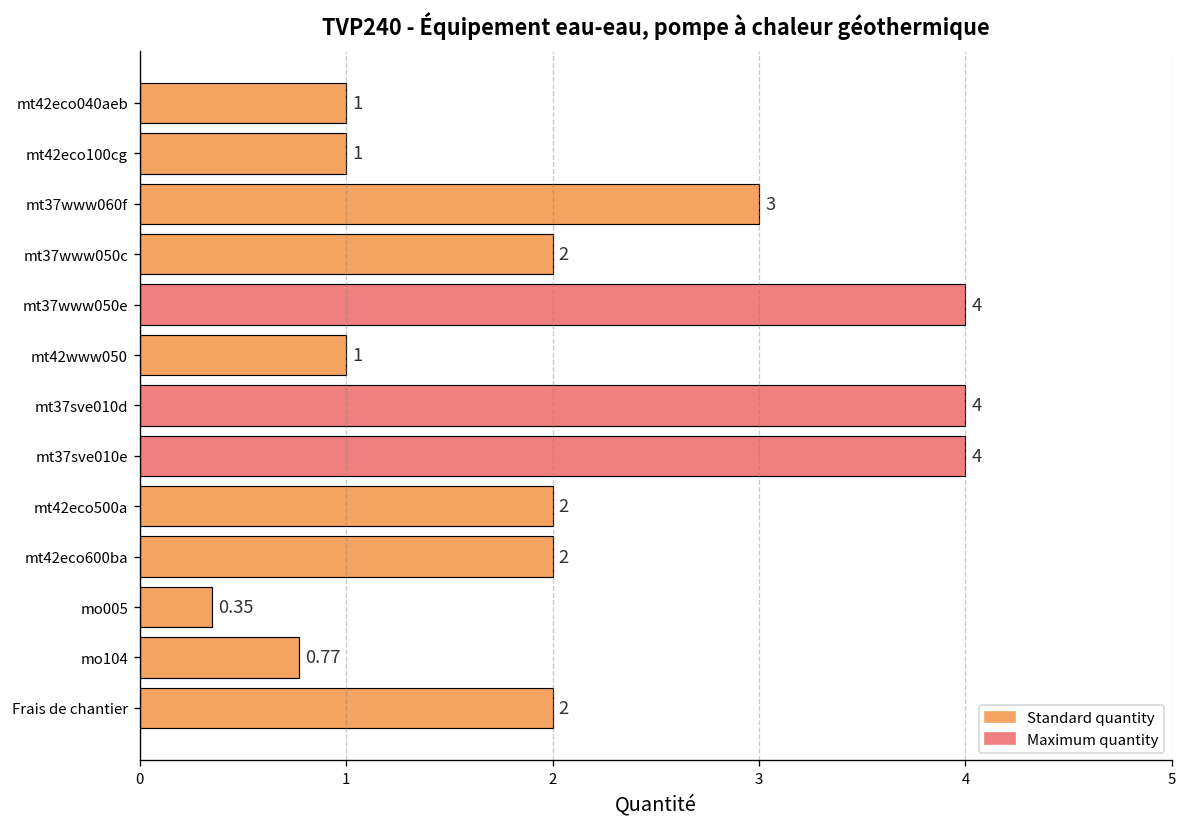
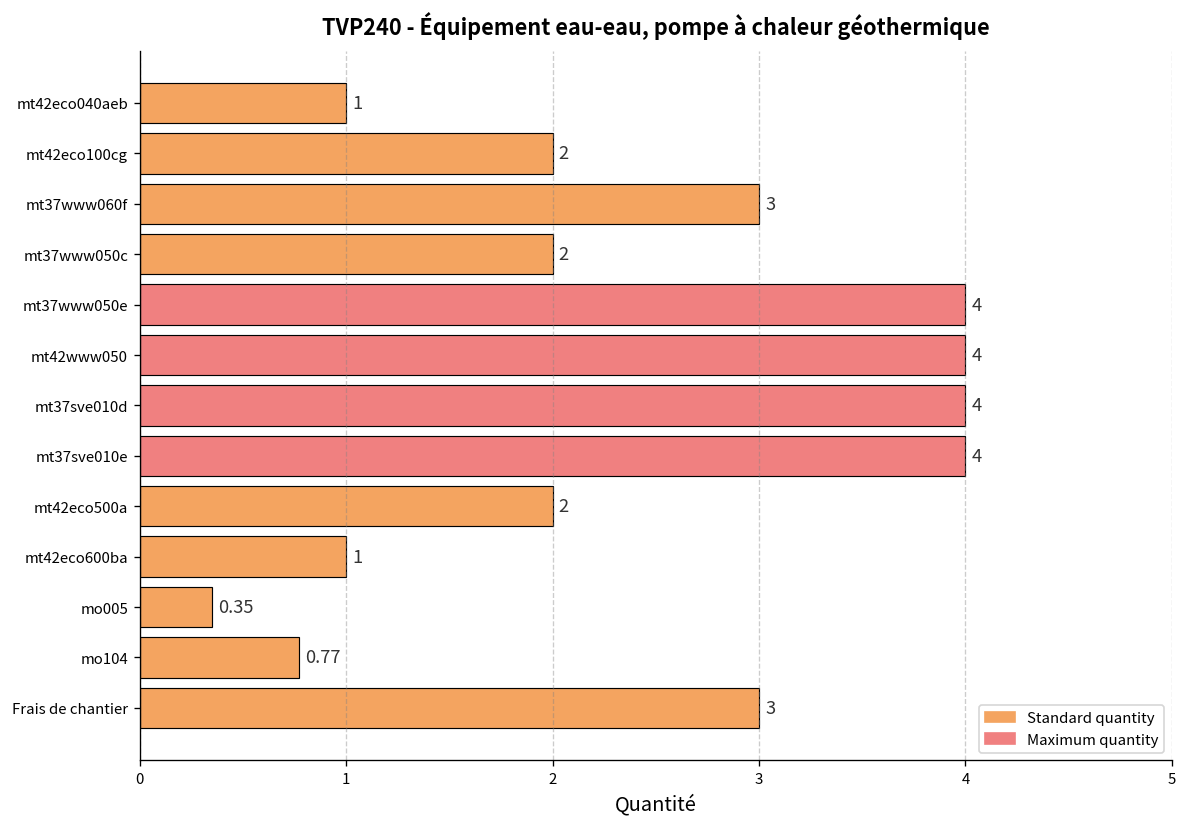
mt42eco100cg: 1 -> 2
mt42www050: 1 -> 4
mt42eco600ba: 2 -> 1
Frais de chantier: 2 -> 3
